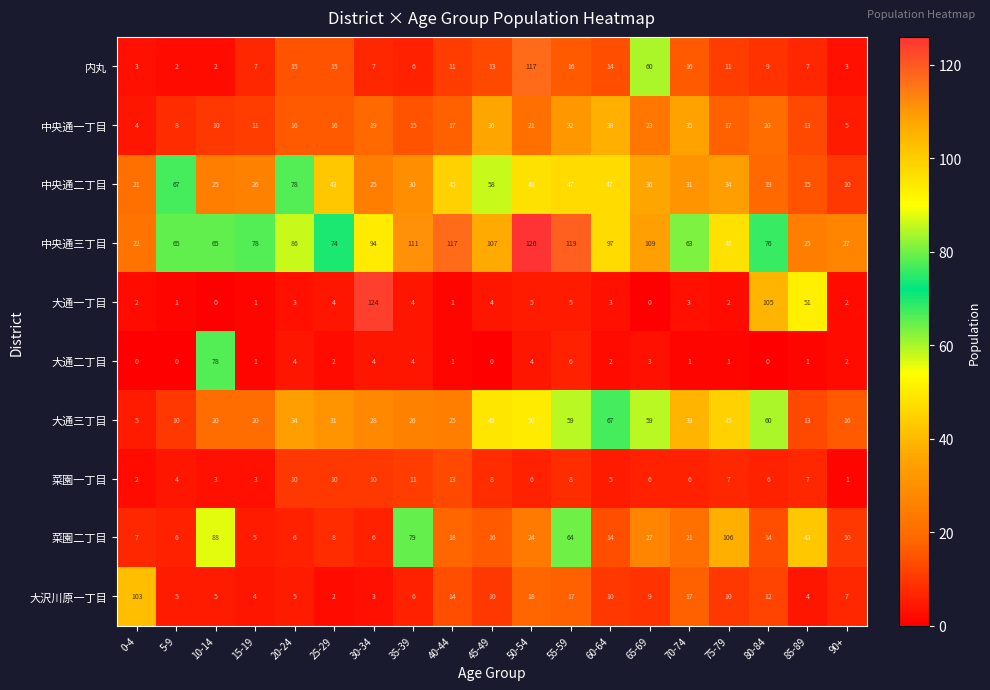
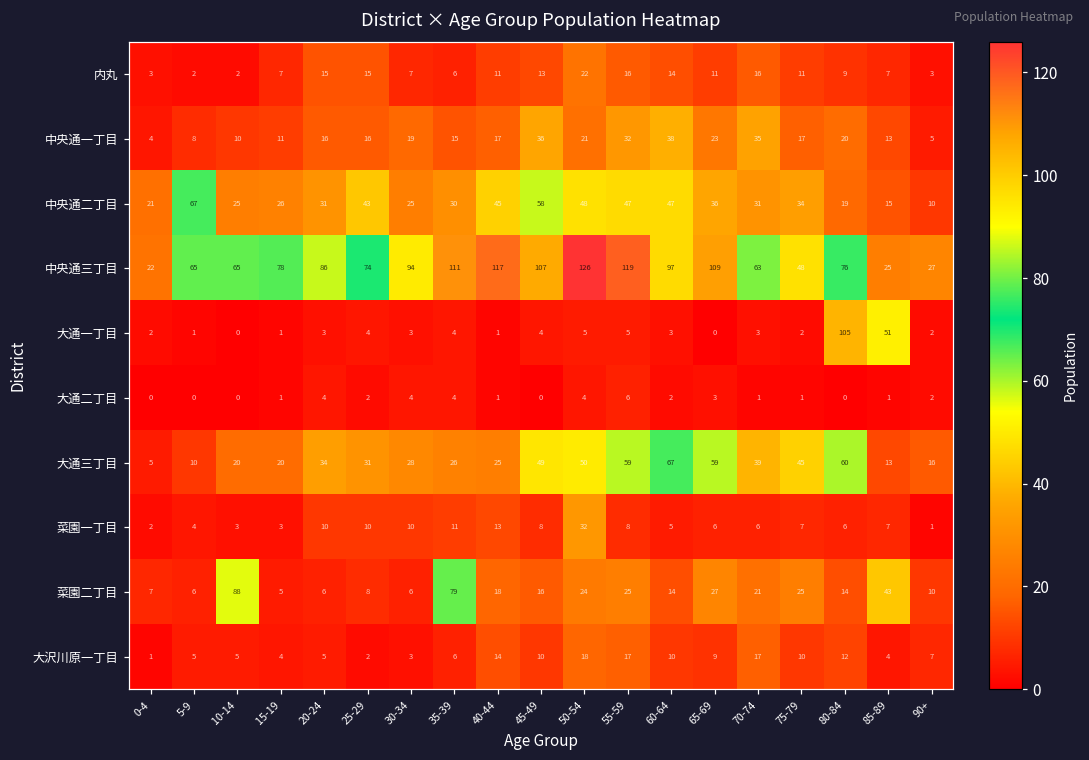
内丸, 50-54: 117 -> 22
内丸, 65-69: 60 -> 11
中央通二丁目, 20-24: 78 -> 31
大通一丁目, 30-34: 124 -> 3
大通二丁目, 10-14: 78 -> 0
菜園一丁目, 50-54: 6 -> 32
菜園二丁目, 55-59: 64 -> 25
菜園二丁目, 75-79: 106 -> 25
大沢川原一丁目, 0-4: 103 -> 1
